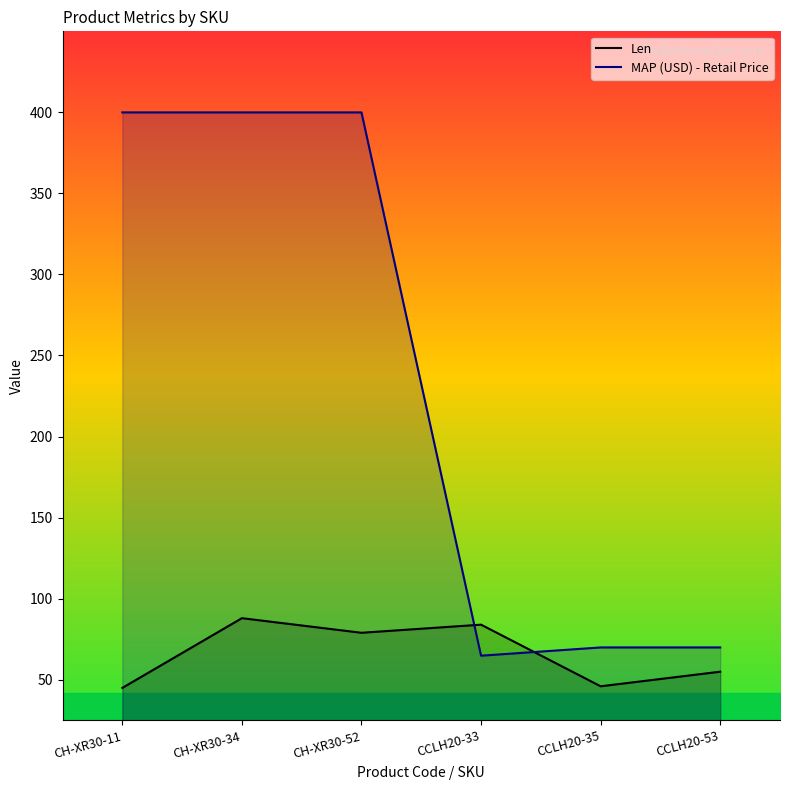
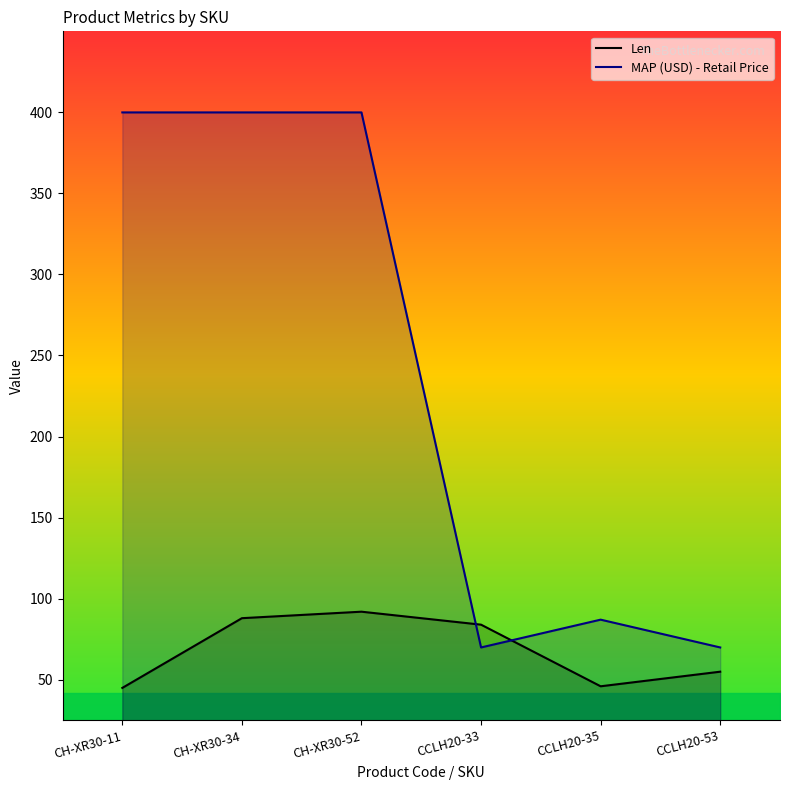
Len, CH-XR30-52: 79 -> 92
MAP (USD) - Retail Price, CCLH20-33: 65 -> 70
MAP (USD) - Retail Price, CCLH20-35: 70 -> 87
